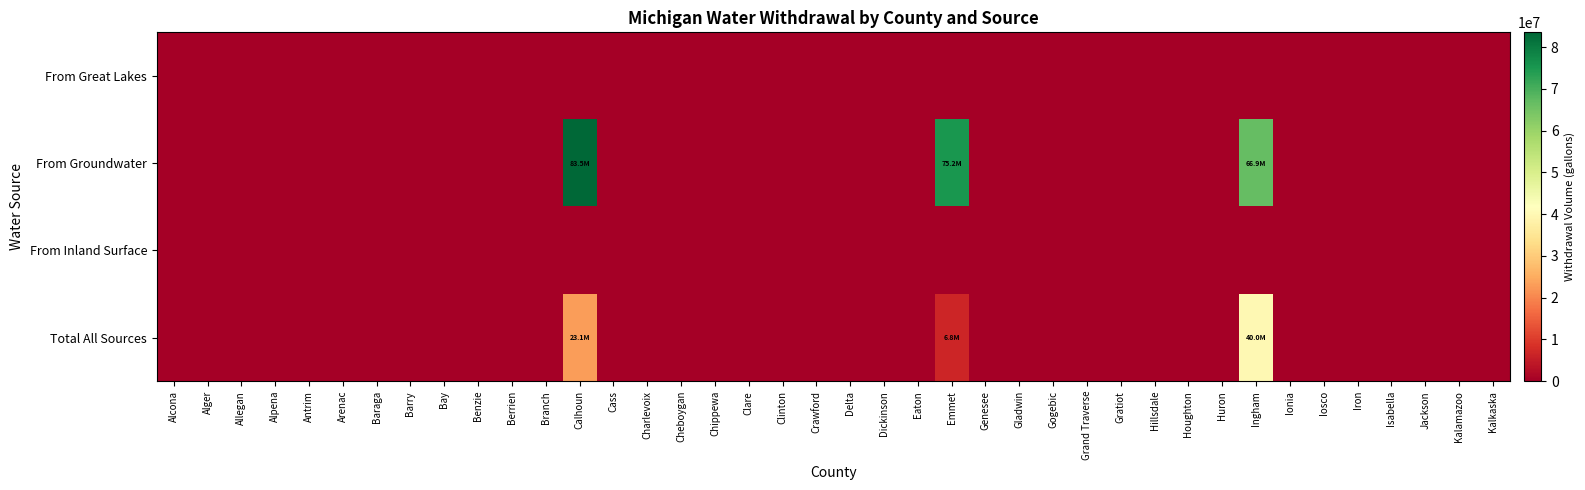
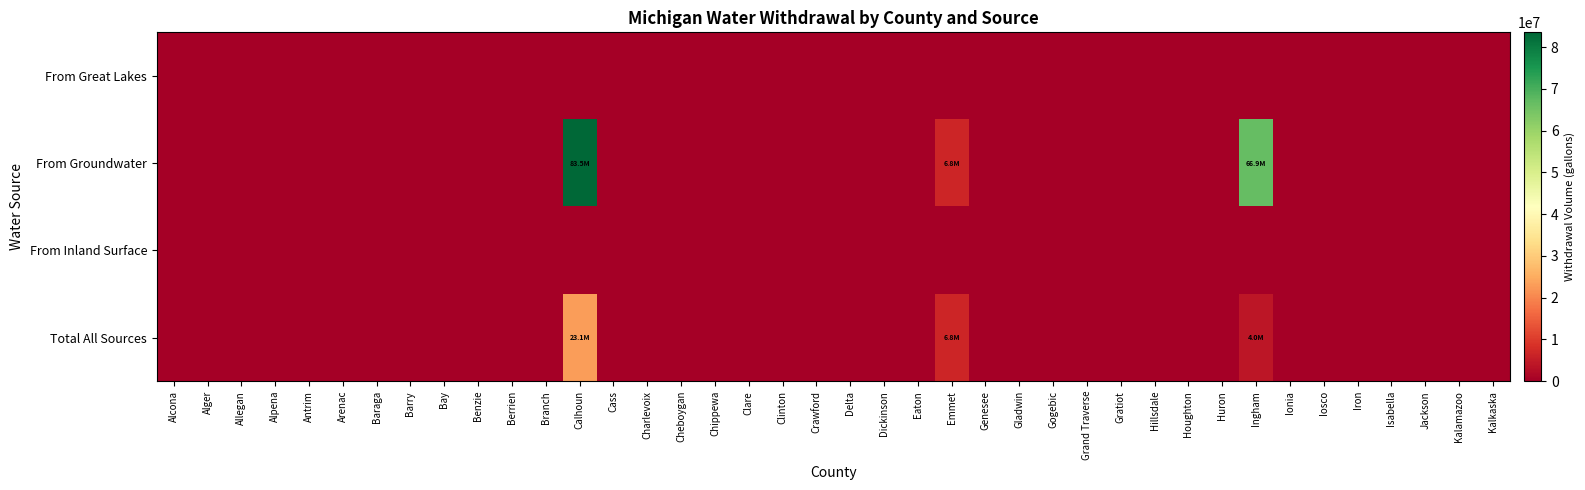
From Groundwater, Emmet: 75.2M -> 6.8M
Total All Sources, Ingham: 40.0M -> 4.0M
